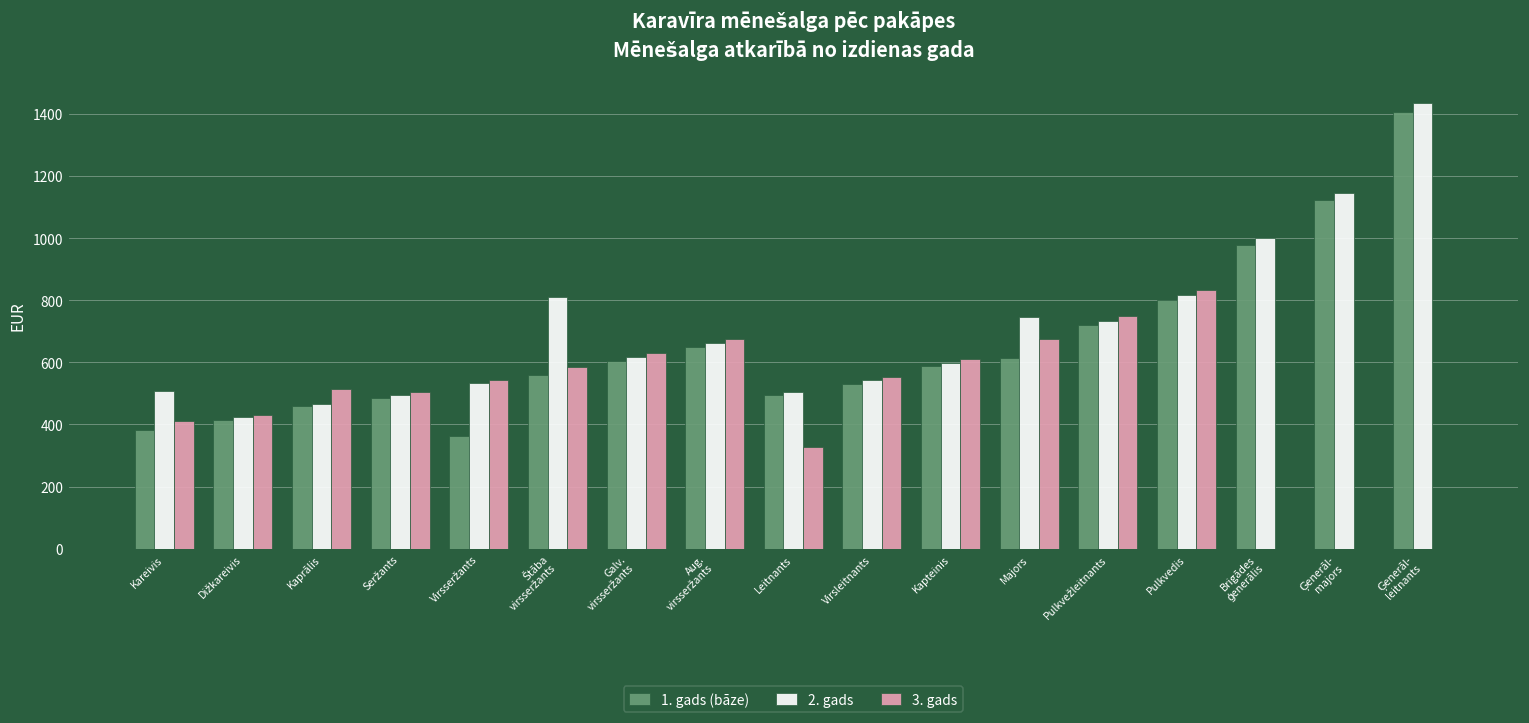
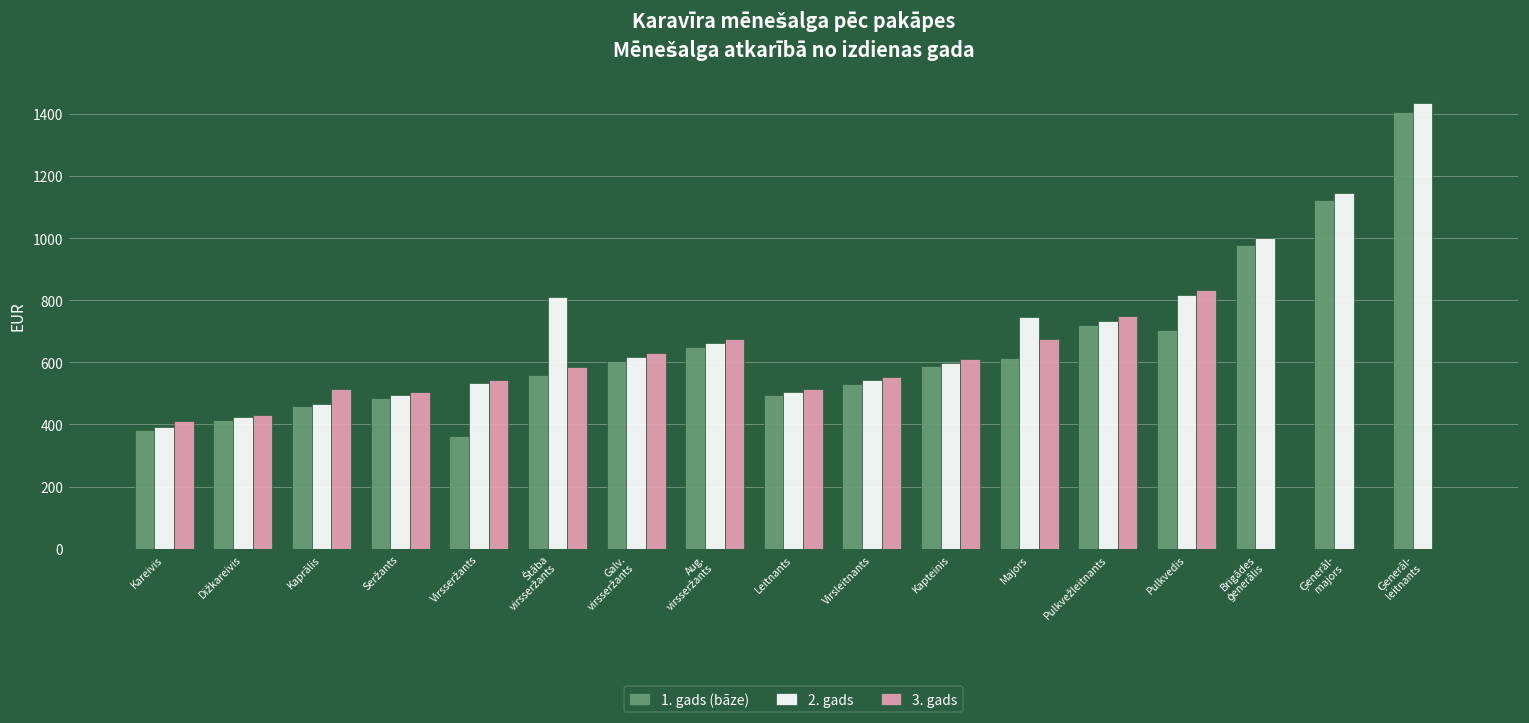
2. gads, Kareivis: 510 -> 390
3. gads, Leitnants: 330 -> 520
1. gads (bāze), Pulkvedis: 800 -> 700
